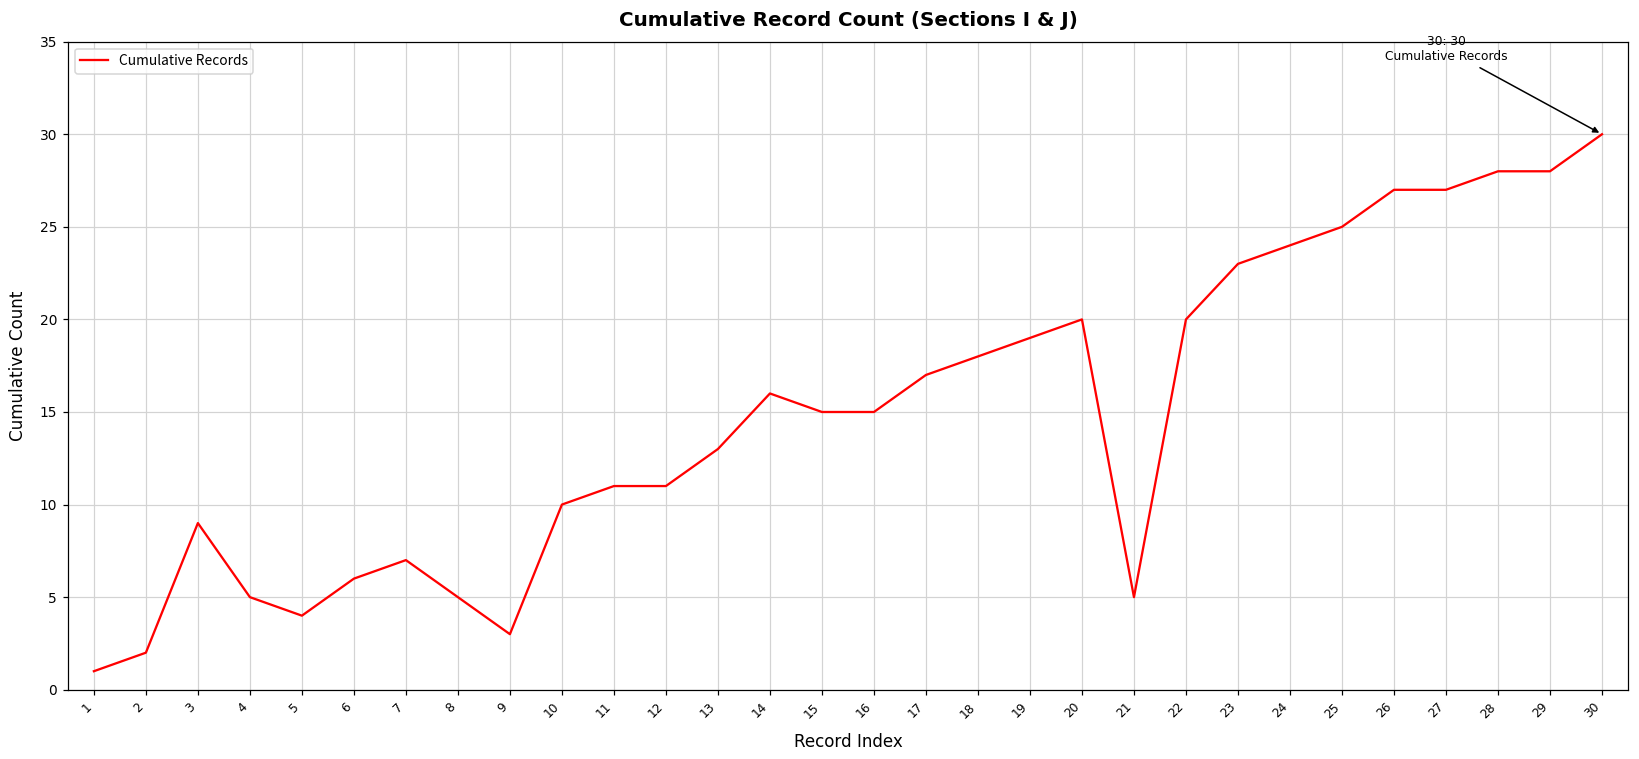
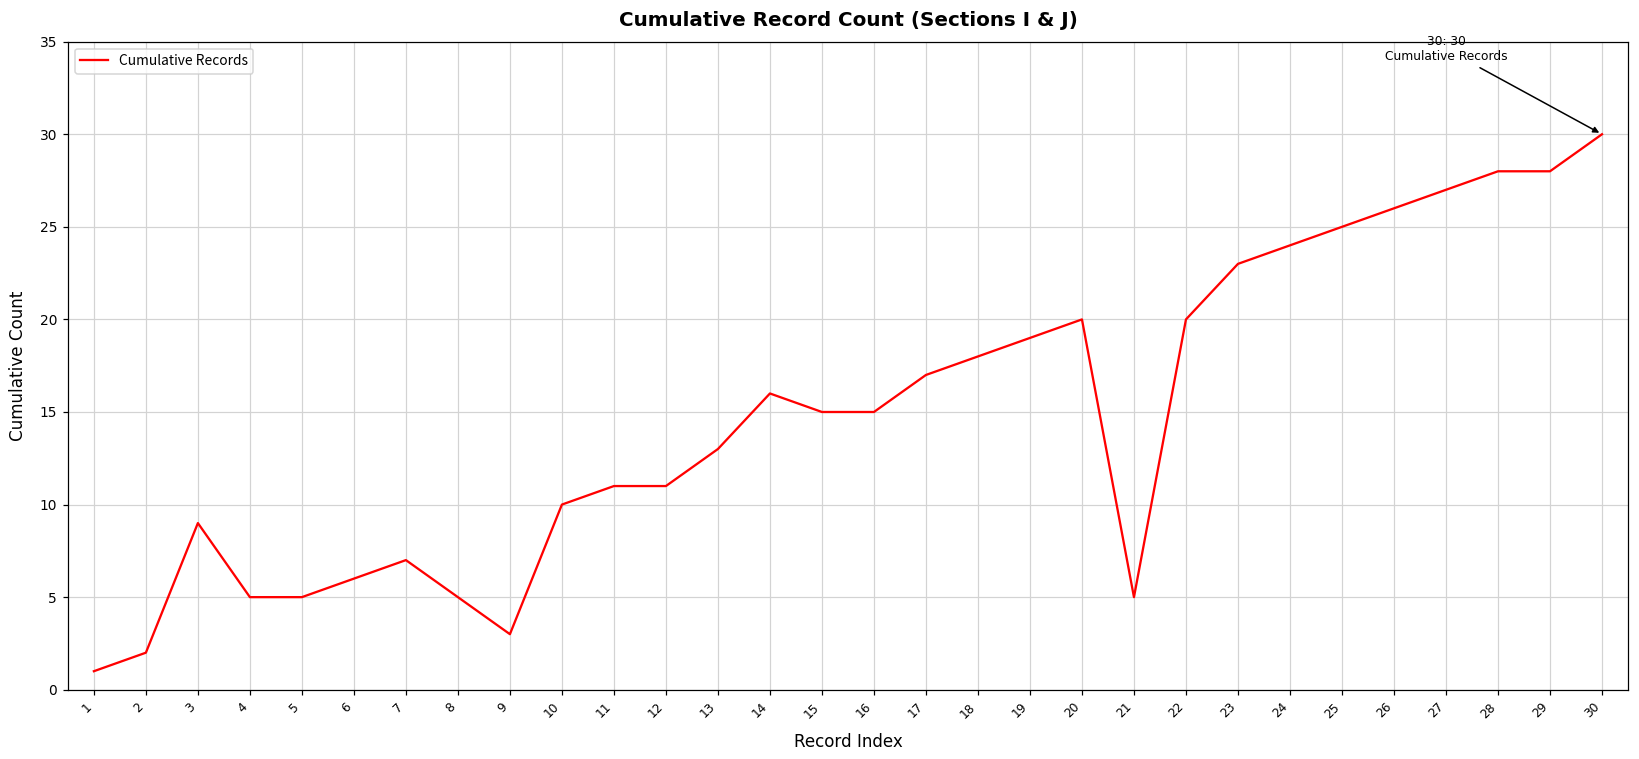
5: 4 -> 5
26: 27 -> 26
